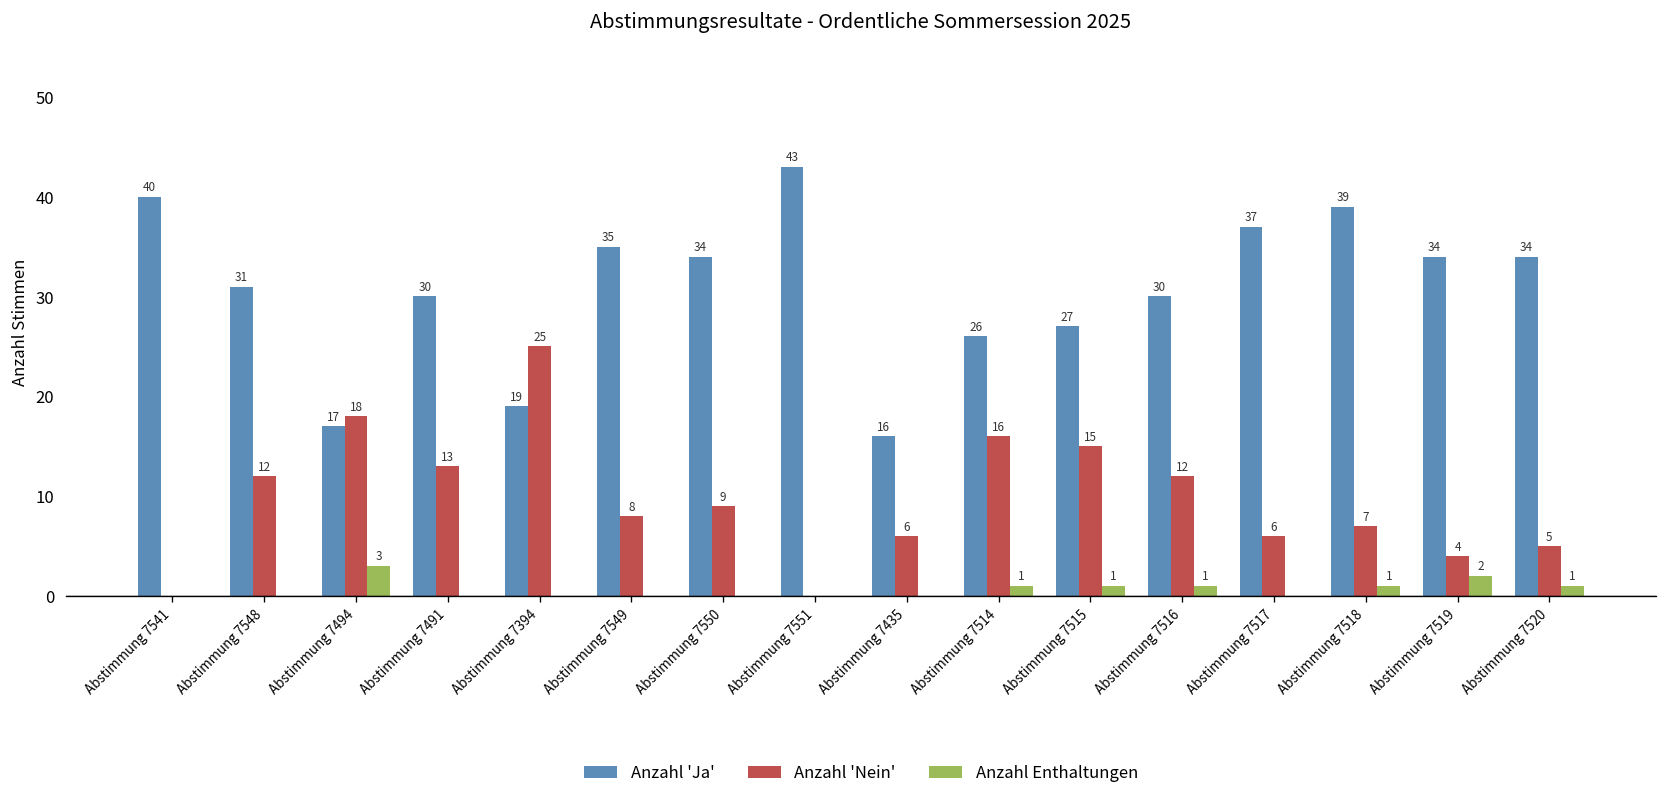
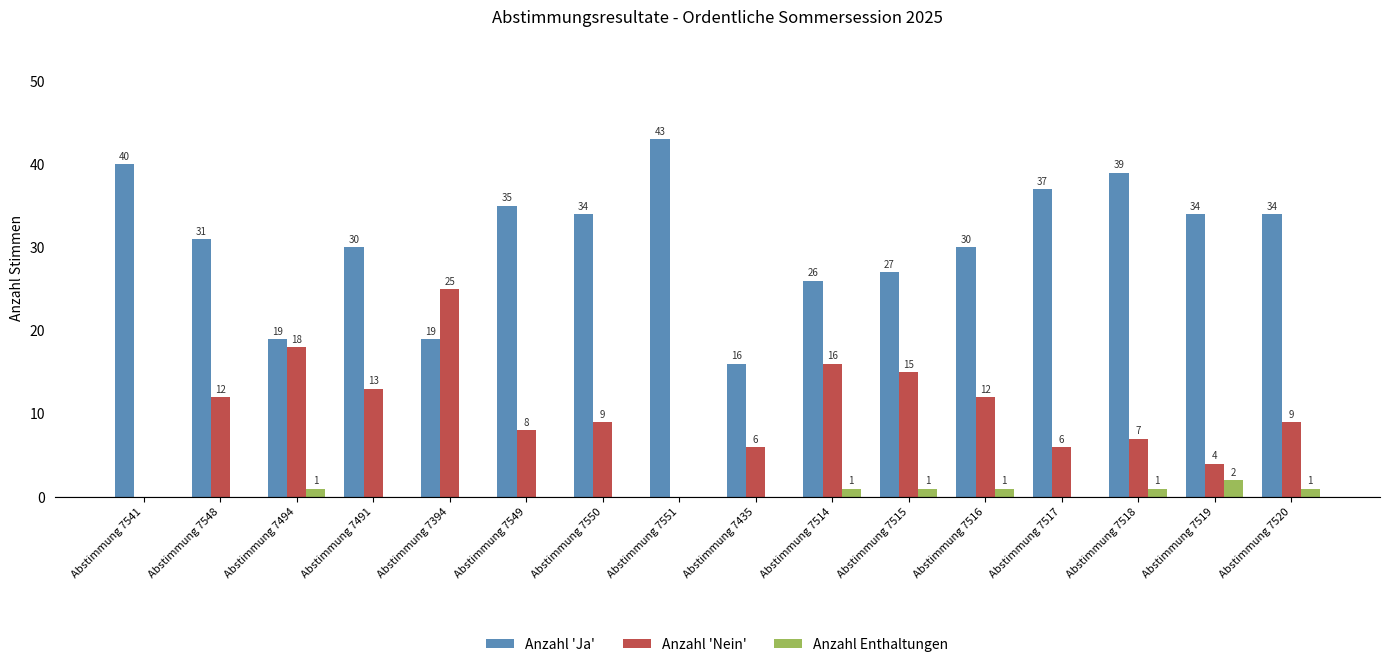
Anzahl 'Ja', Abstimmung 7494: 17 -> 19
Anzahl Enthaltungen, Abstimmung 7494: 3 -> 1
Anzahl 'Nein', Abstimmung 7520: 5 -> 9
